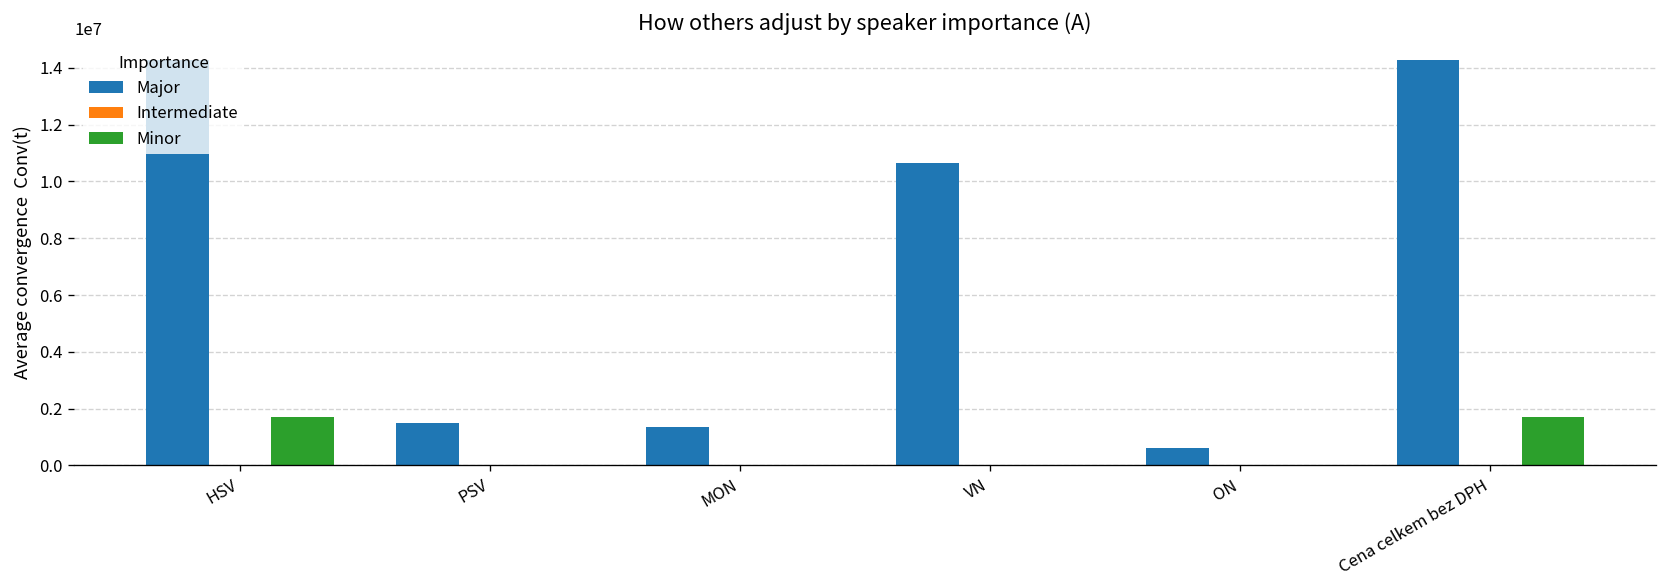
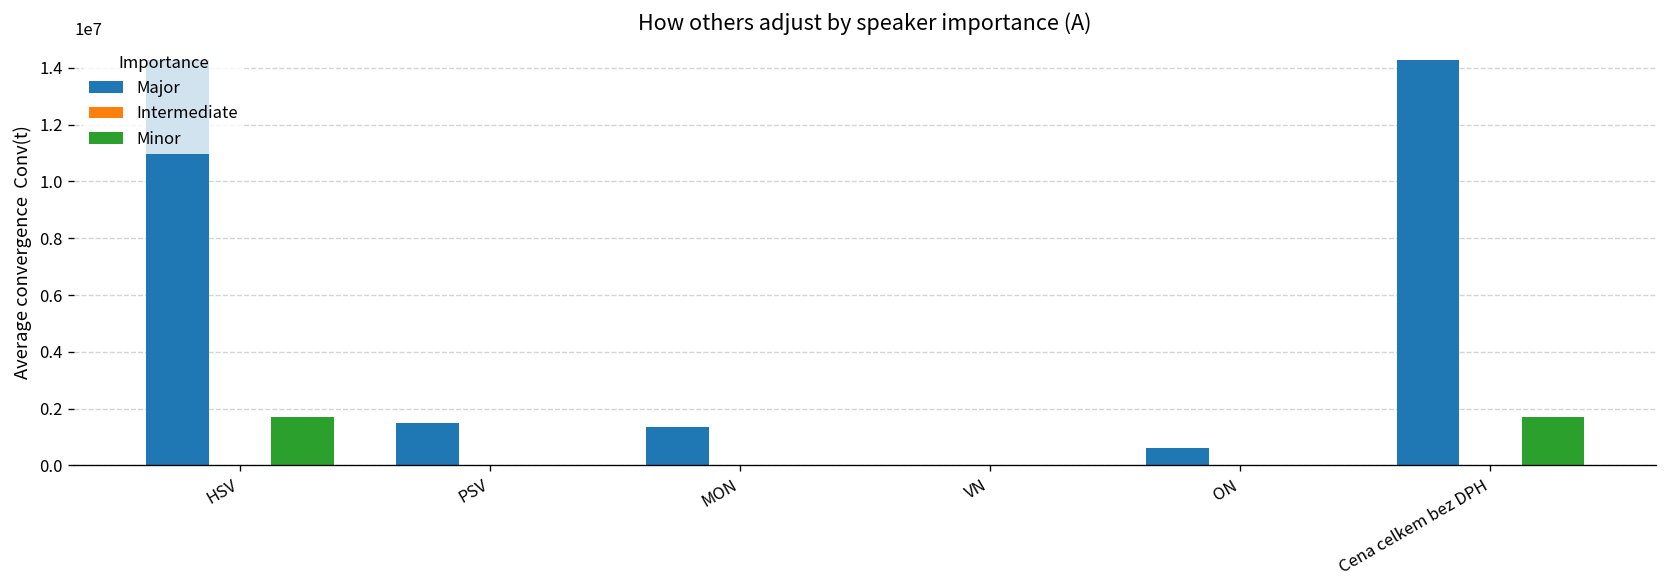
Major, VN: 10700000 -> 0
